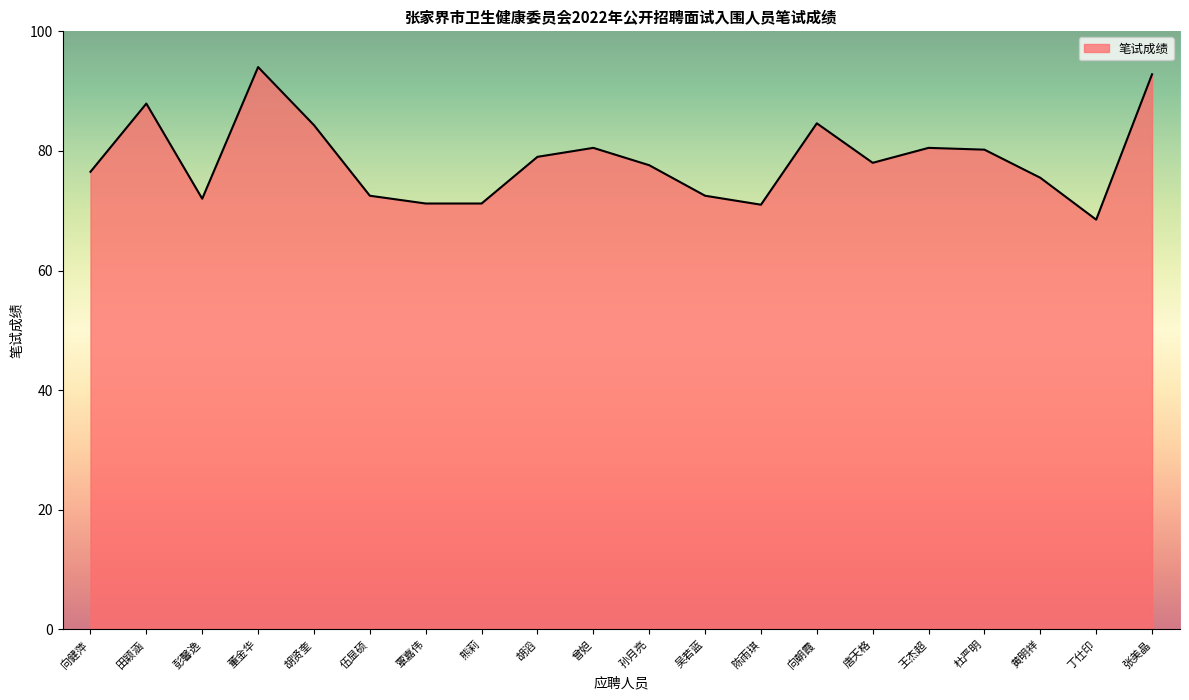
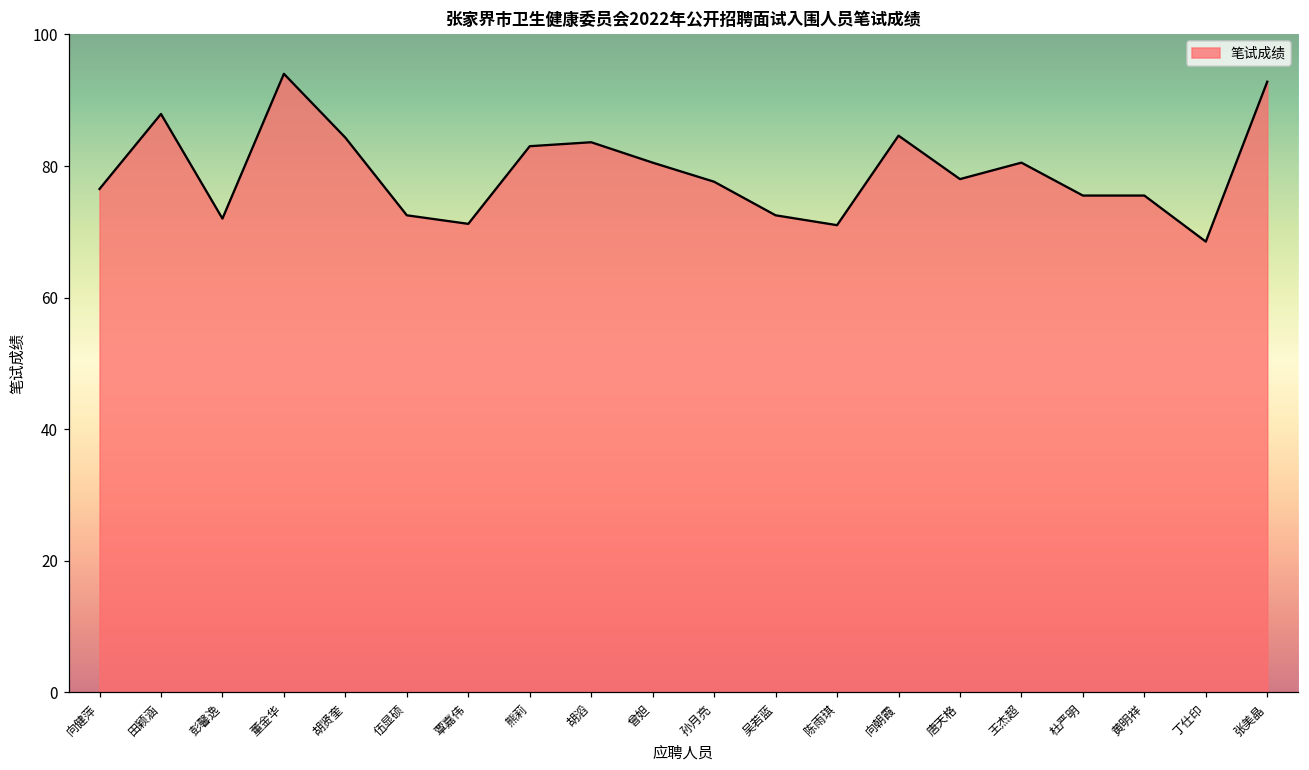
熊莉: 71 -> 83
胡滔: 79 -> 84
杜严明: 80 -> 76
